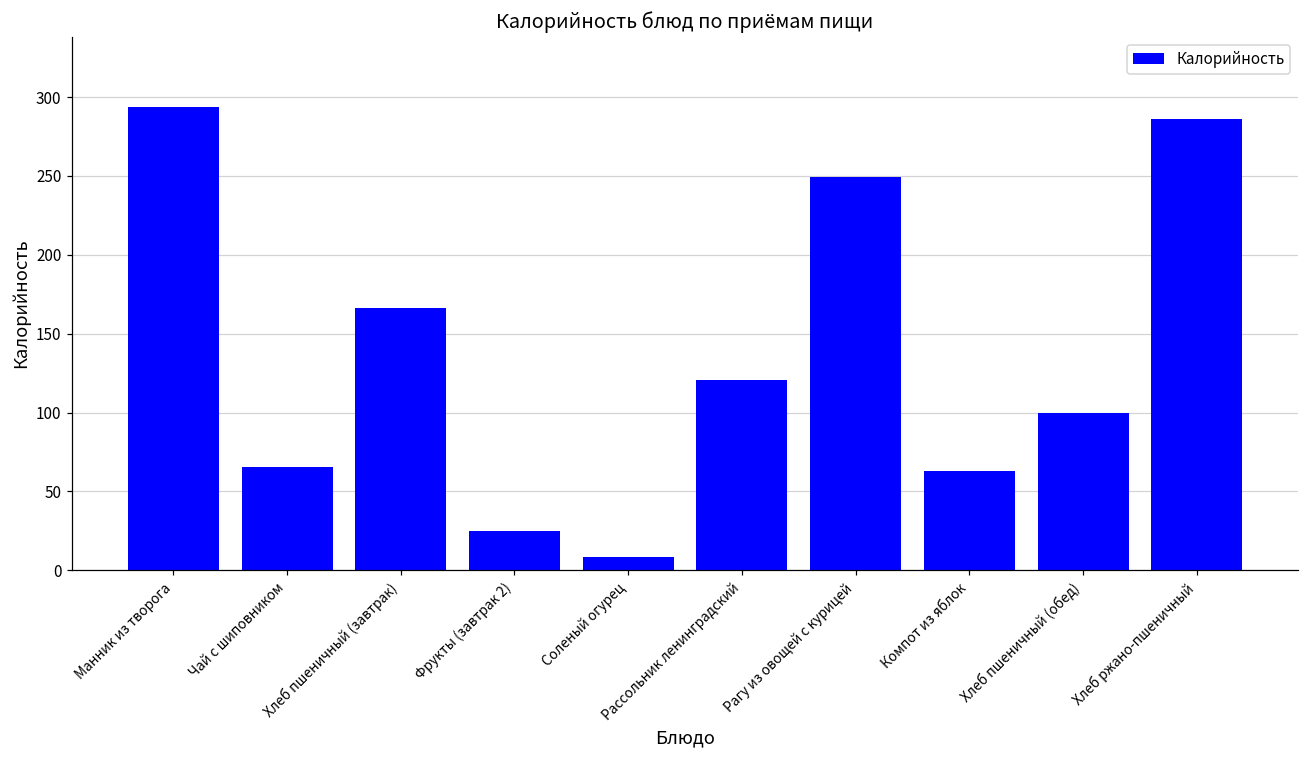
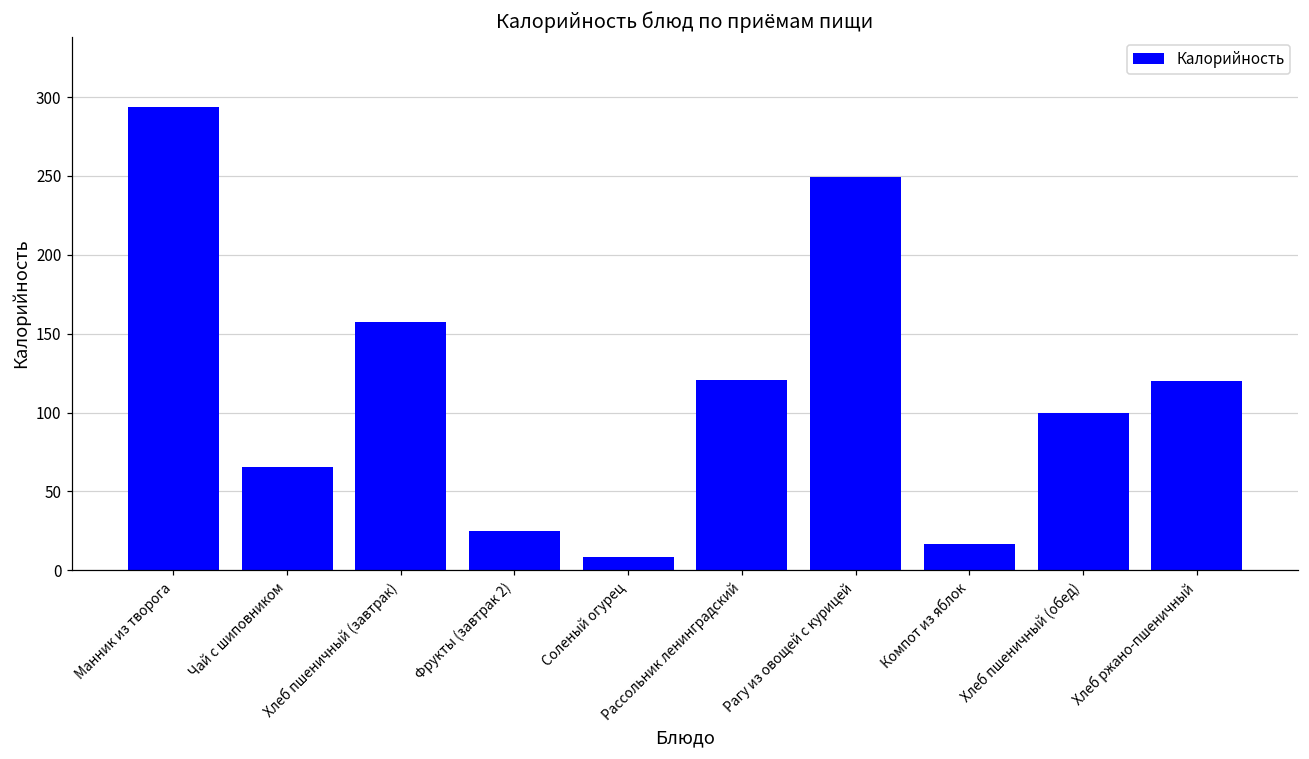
Хлеб пшеничный (завтрак): 166 -> 158
Компот из яблок: 63 -> 17
Хлеб ржано-пшеничный: 286 -> 120
